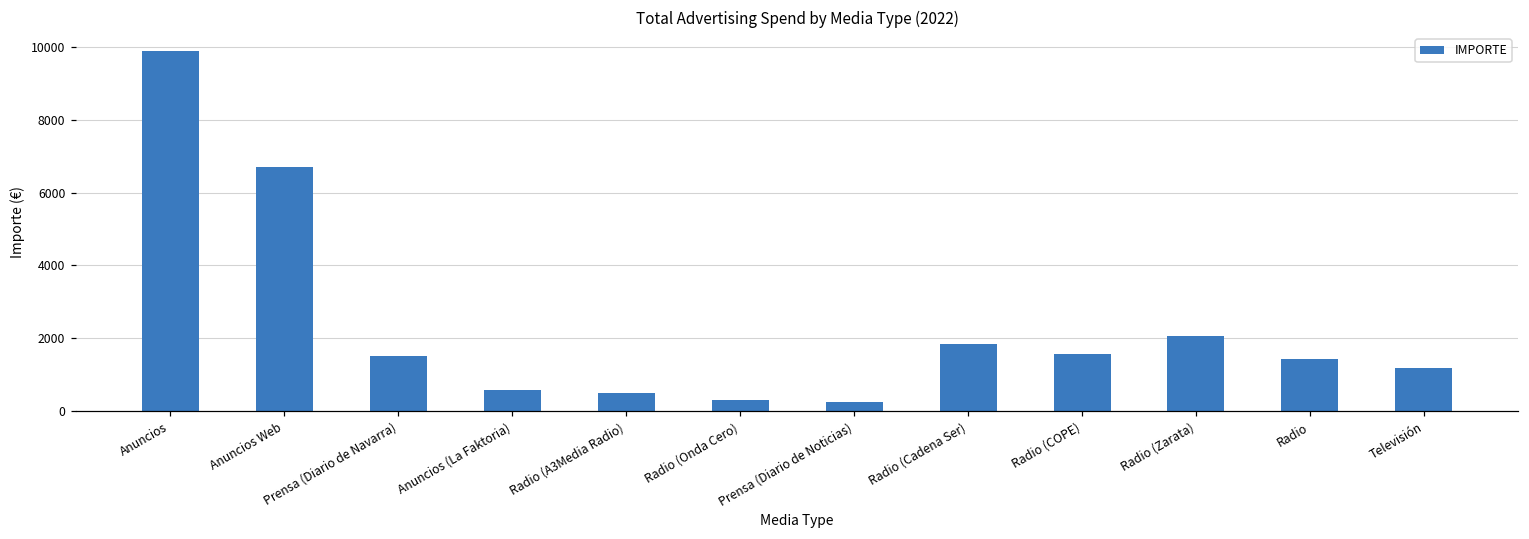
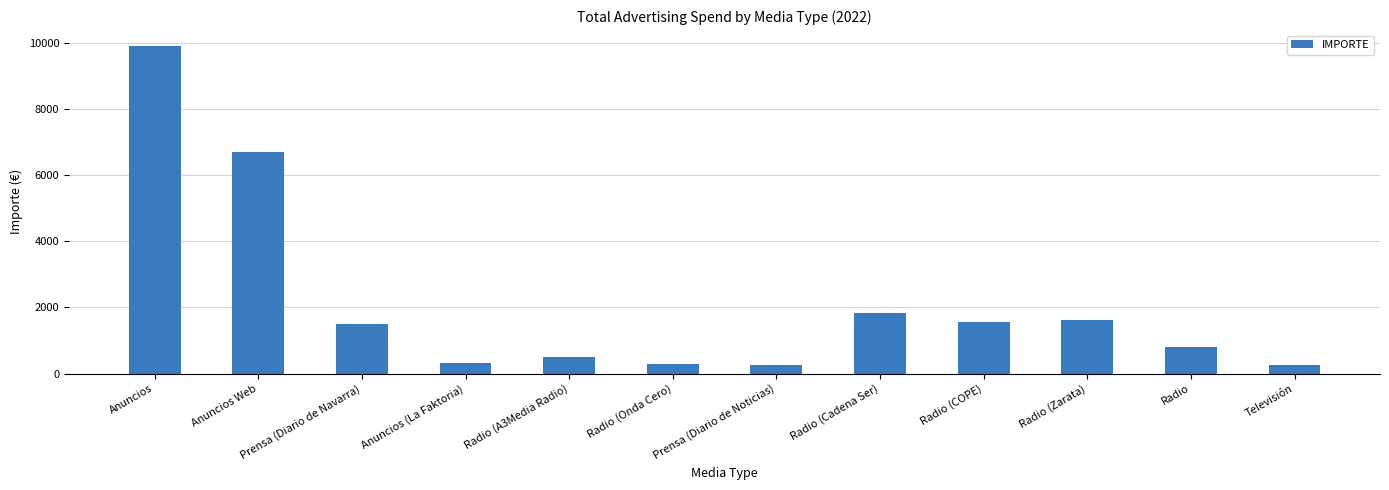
Anuncios (La Faktoria): 600 -> 300
Radio (Zarata): 2100 -> 1600
Radio: 1400 -> 800
Televisión: 1200 -> 300
